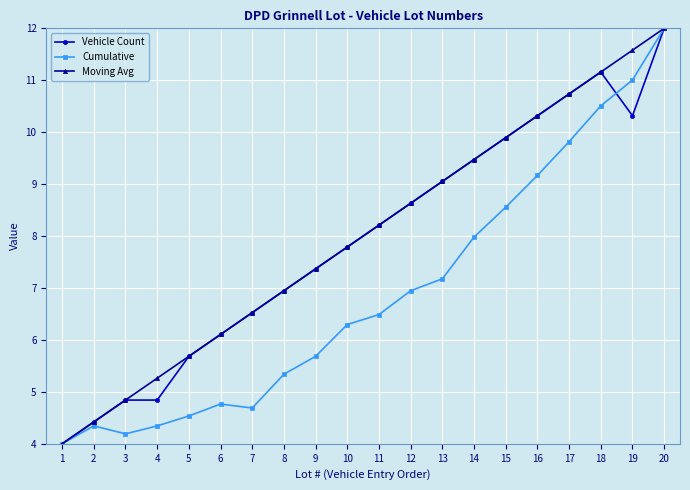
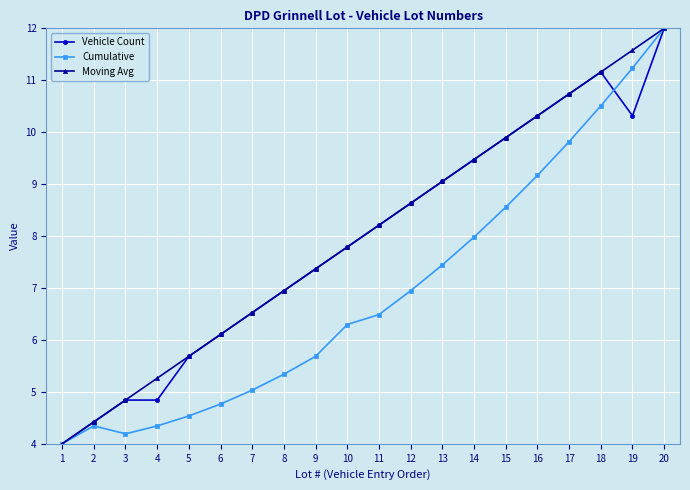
Cumulative, 7: 4.7 -> 5.0
Cumulative, 13: 7.2 -> 7.4
Cumulative, 19: 11.0 -> 11.2
